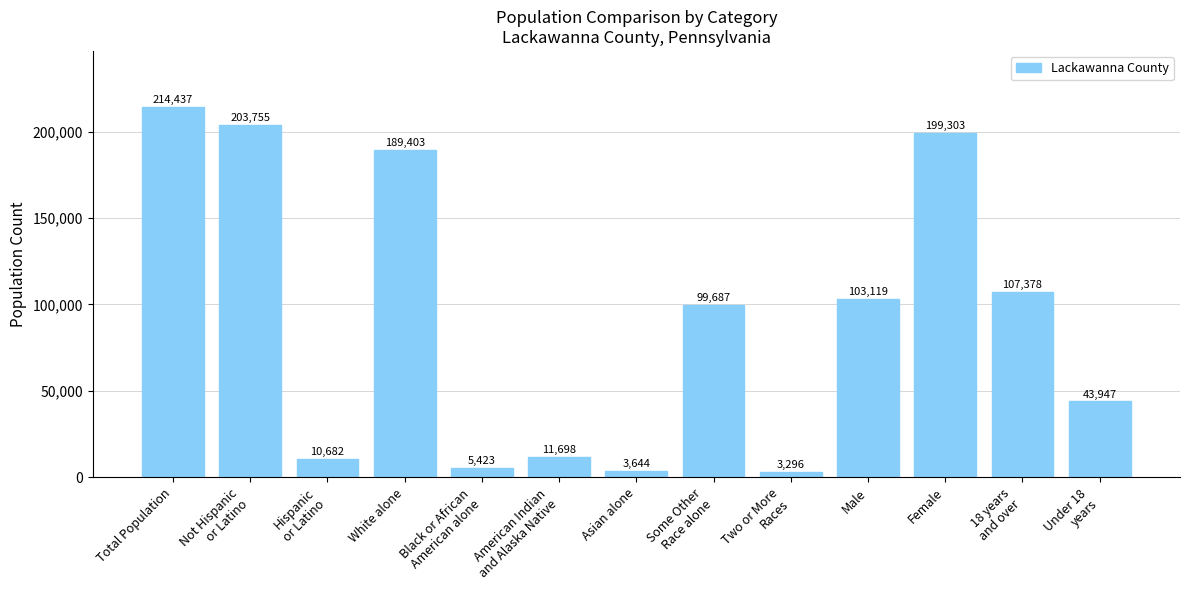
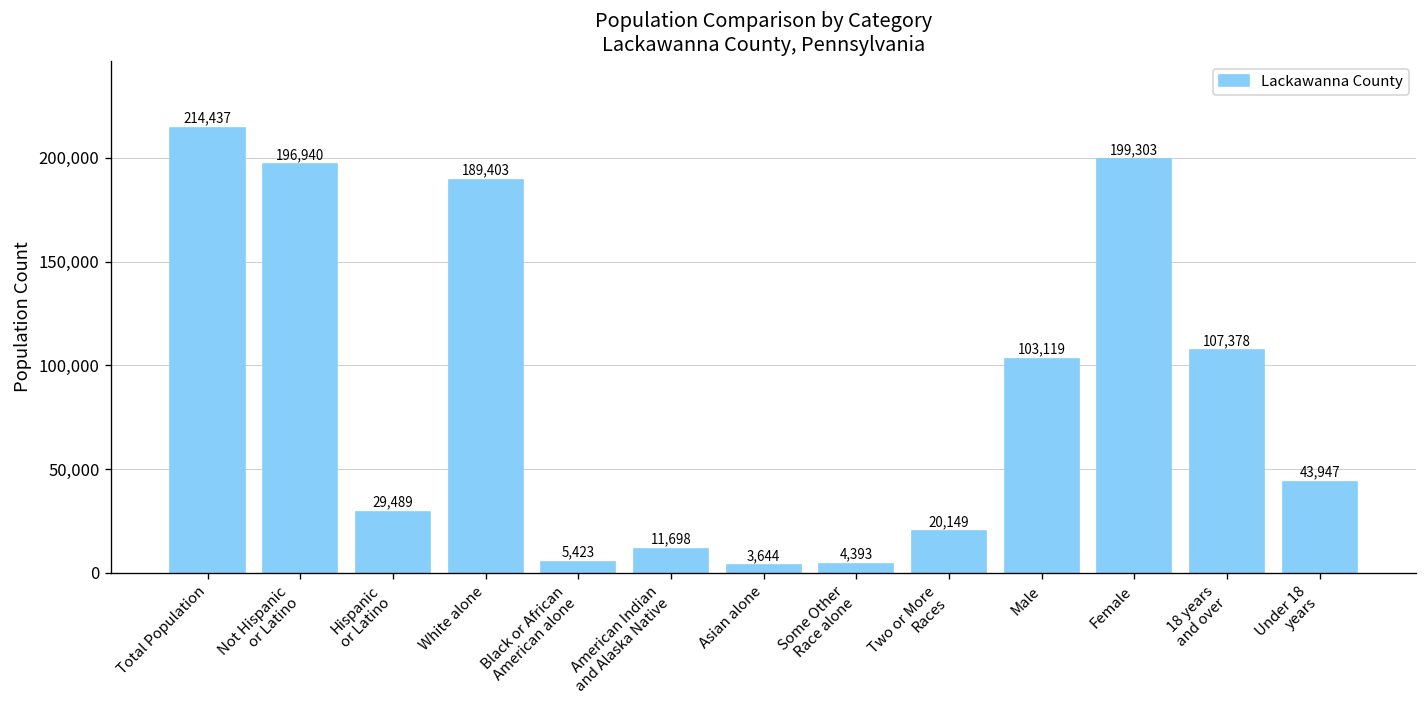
Not Hispanic or Latino: 203,755 -> 196,940
Hispanic or Latino: 10,682 -> 29,489
Some Other Race alone: 99,687 -> 4,393
Two or More Races: 3,296 -> 20,149
